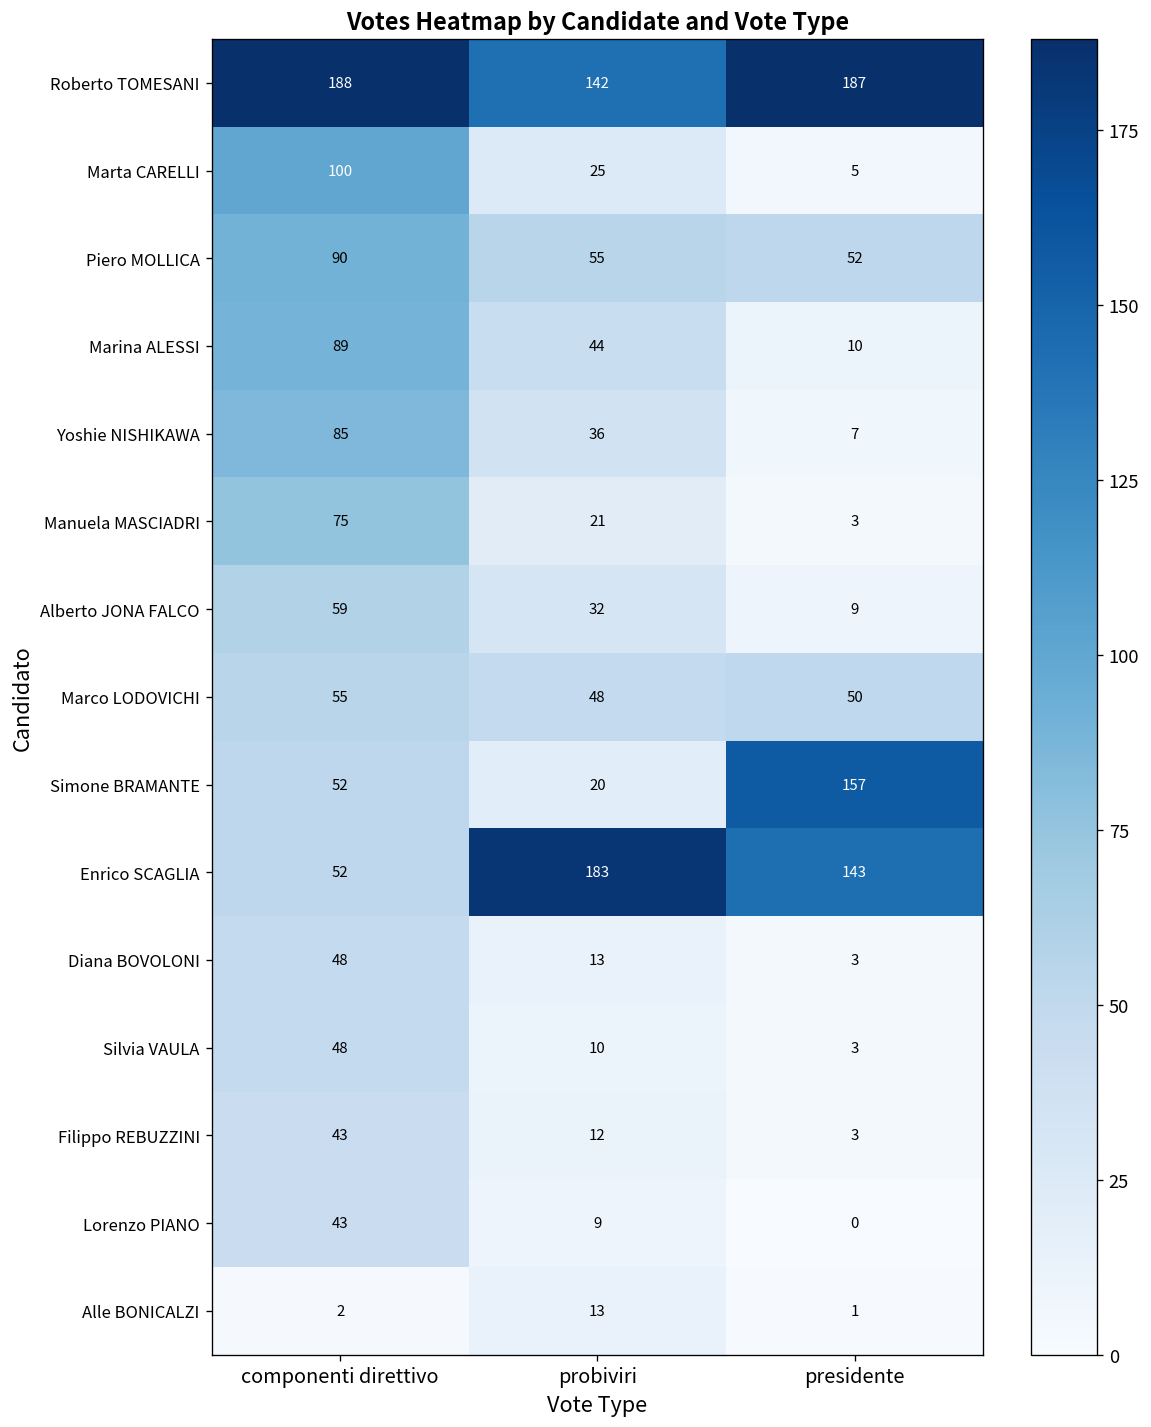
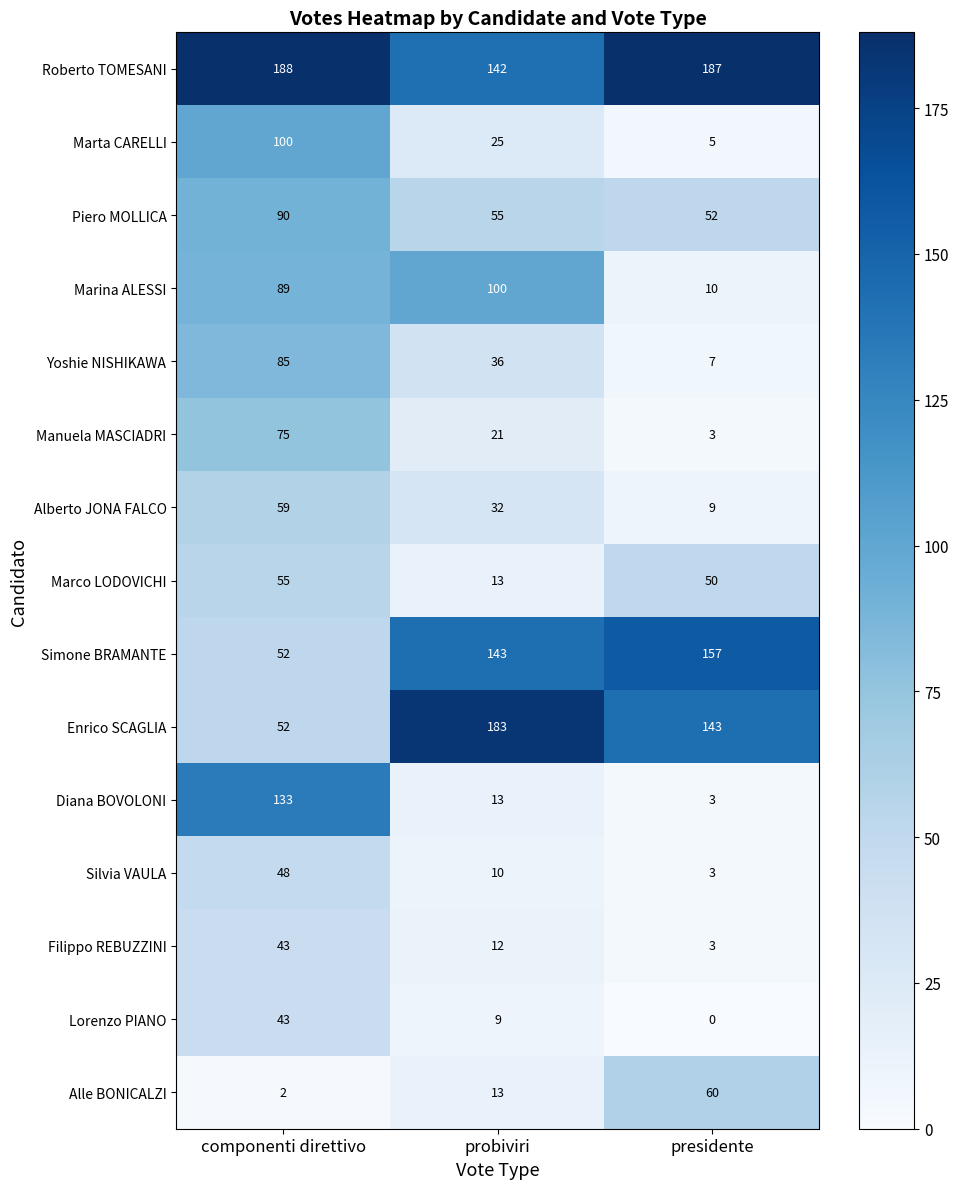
Marina ALESSI, probiviri: 44 -> 100
Marco LODOVICHI, probiviri: 48 -> 13
Simone BRAMANTE, probiviri: 20 -> 143
Diana BOVOLONI, componenti direttivo: 48 -> 133
Alle BONICALZI, presidente: 1 -> 60
